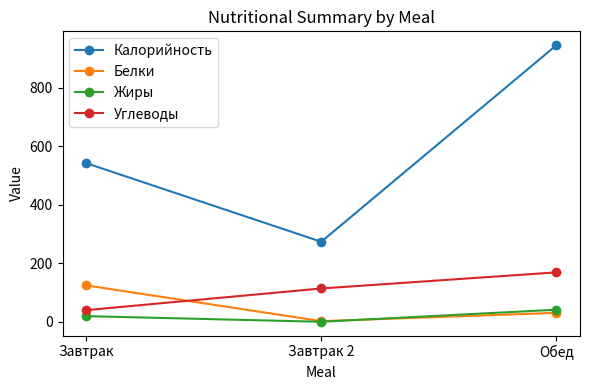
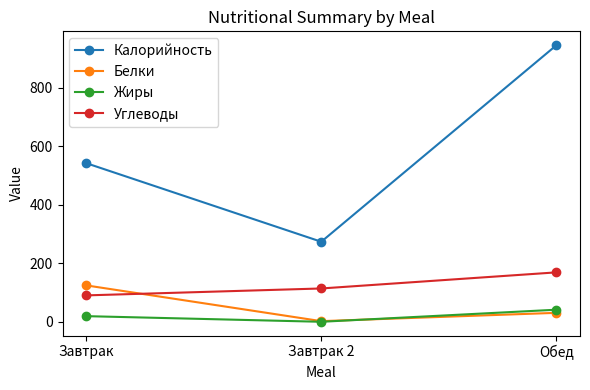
Углеводы, Завтрак: 40 -> 90
